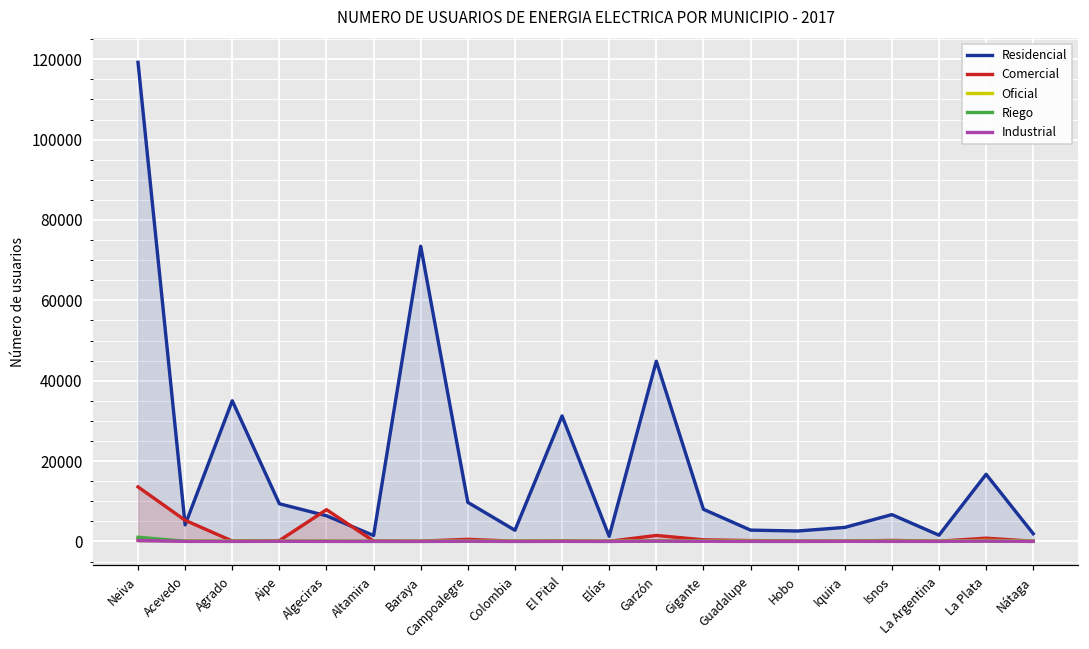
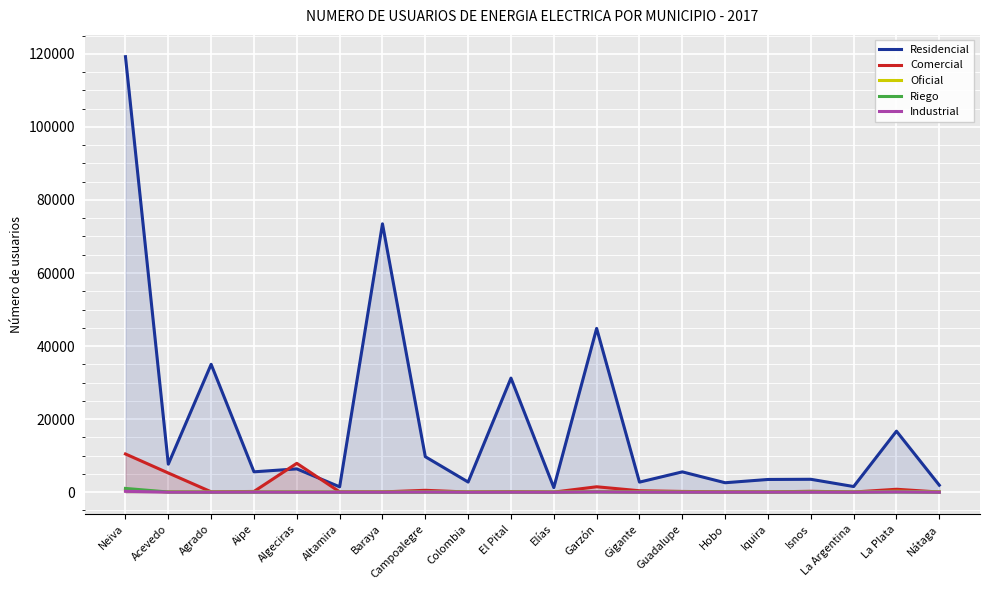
Comercial, Neiva: 14000 -> 10000
Residencial, Acevedo: 4000 -> 8000
Residencial, Aipe: 9000 -> 6000
Residencial, Gigante: 8000 -> 3000
Residencial, Guadalupe: 3000 -> 6000
Residencial, Isnos: 7000 -> 4000
